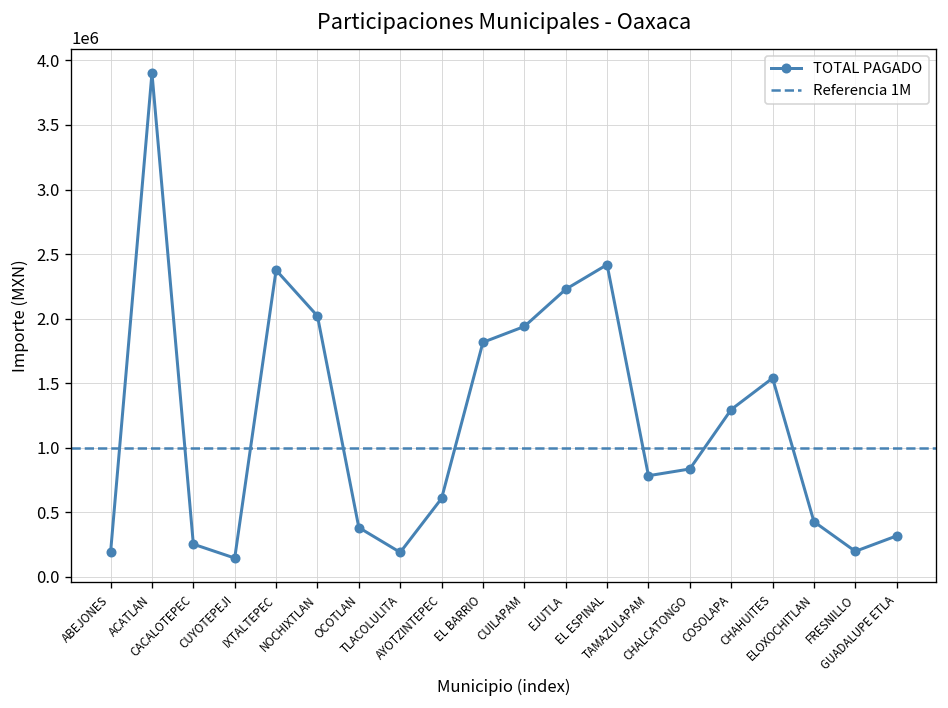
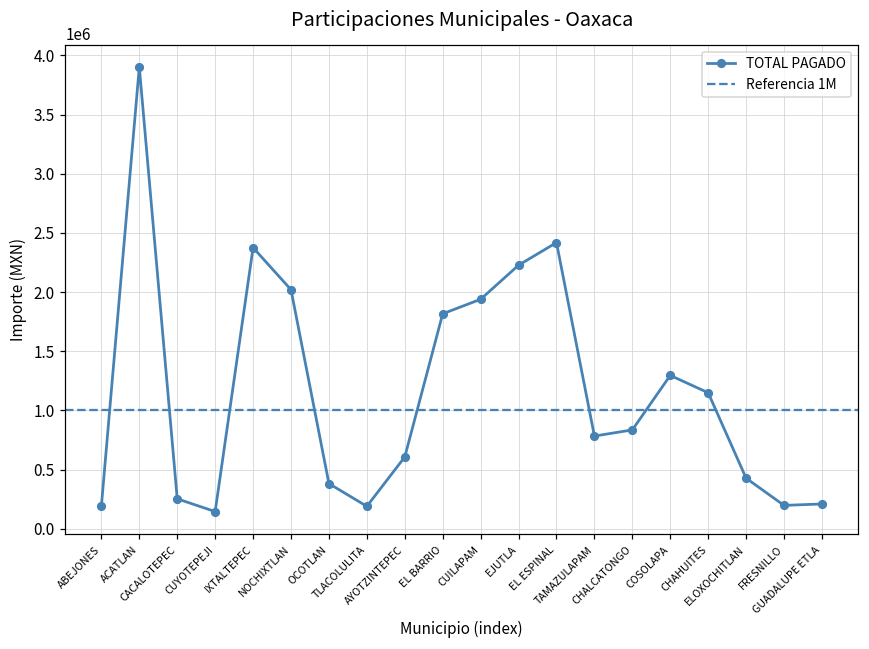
CHAHUITES: 1540000 -> 1150000
GUADALUPE ETLA: 320000 -> 210000
